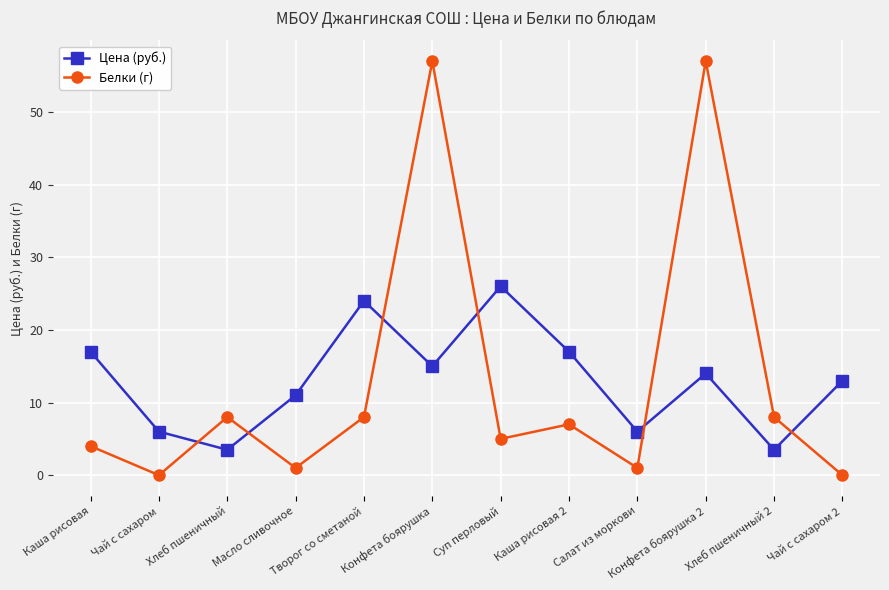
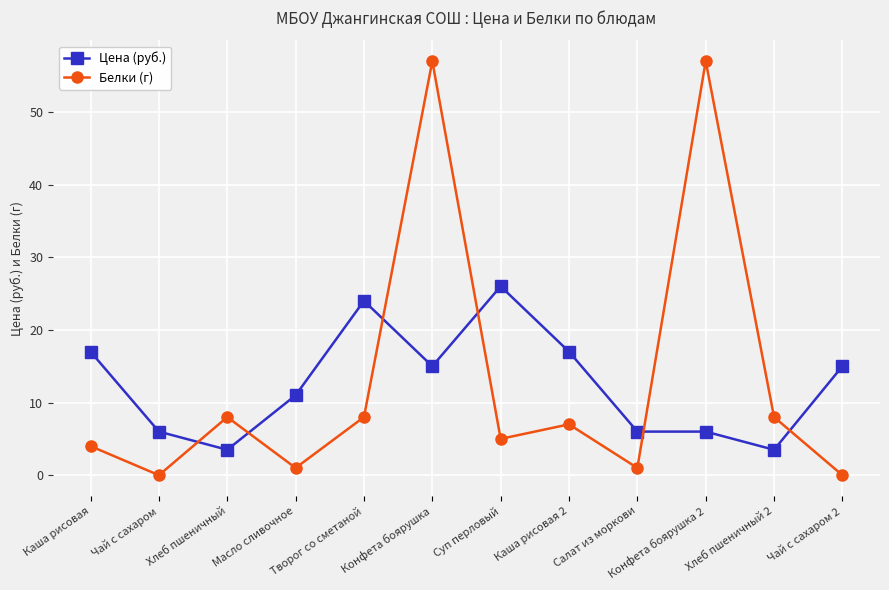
Цена (руб.), Конфета боярушка 2: 14 -> 6
Цена (руб.), Чай с сахаром 2: 13 -> 15
